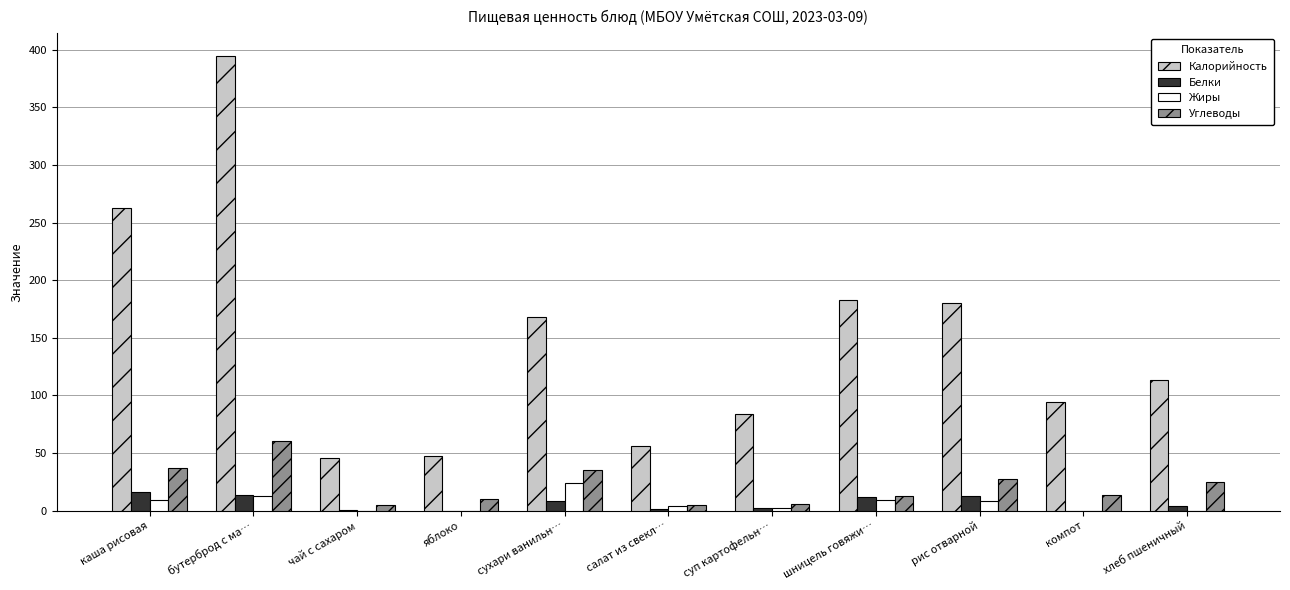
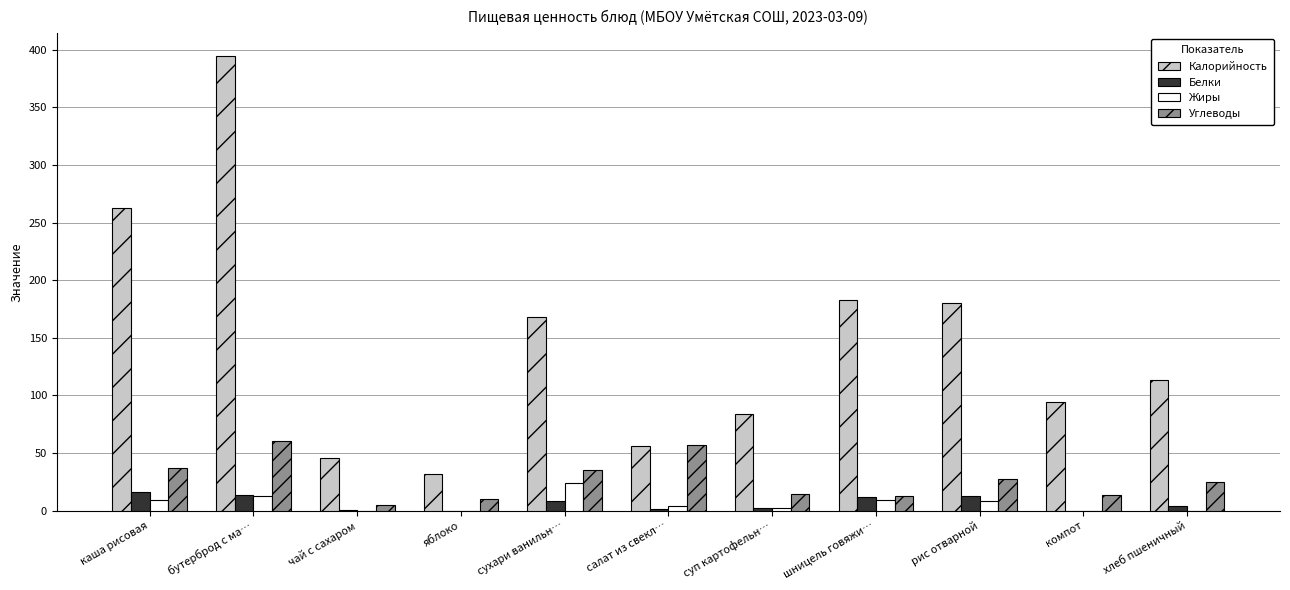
Калорийность, яблоко: 47 -> 32
Углеводы, салат из свекл…: 5 -> 57
Углеводы, суп картофельн…: 6 -> 14
